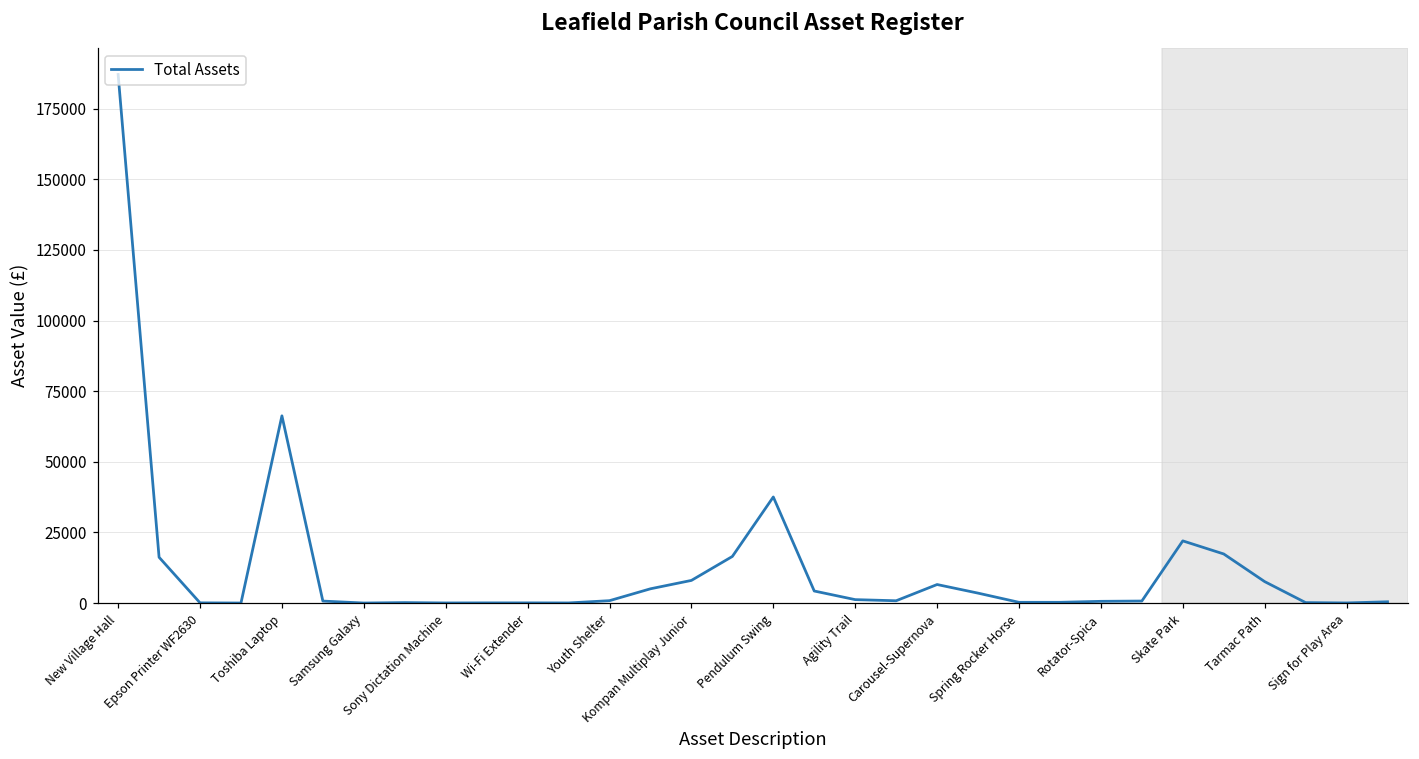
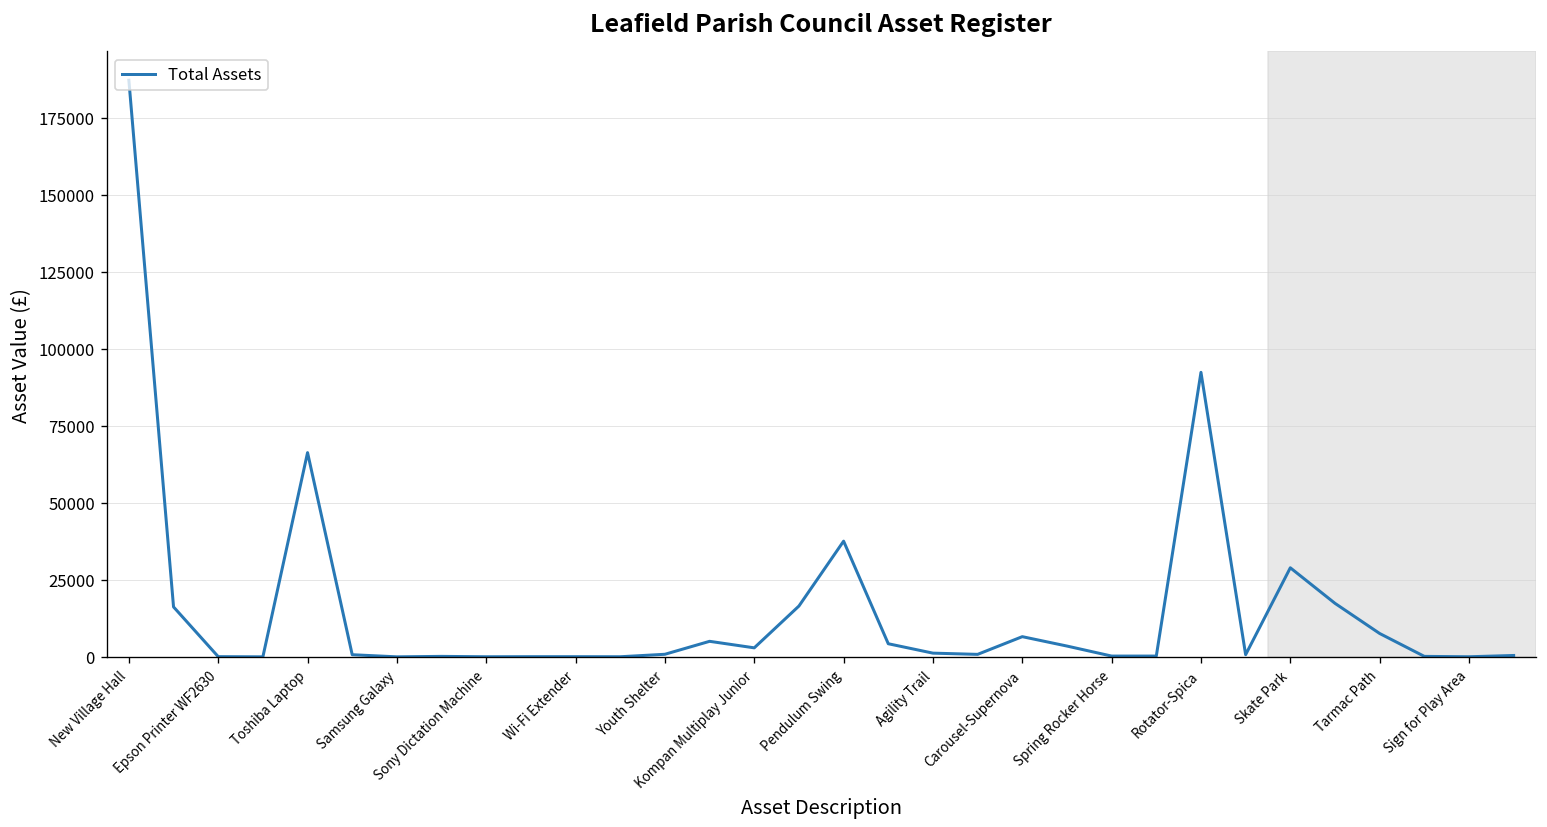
Kompan Multiplay Junior: 8000 -> 3000
Rotator-Spica: 1000 -> 92000
Skate Park: 22000 -> 29000
